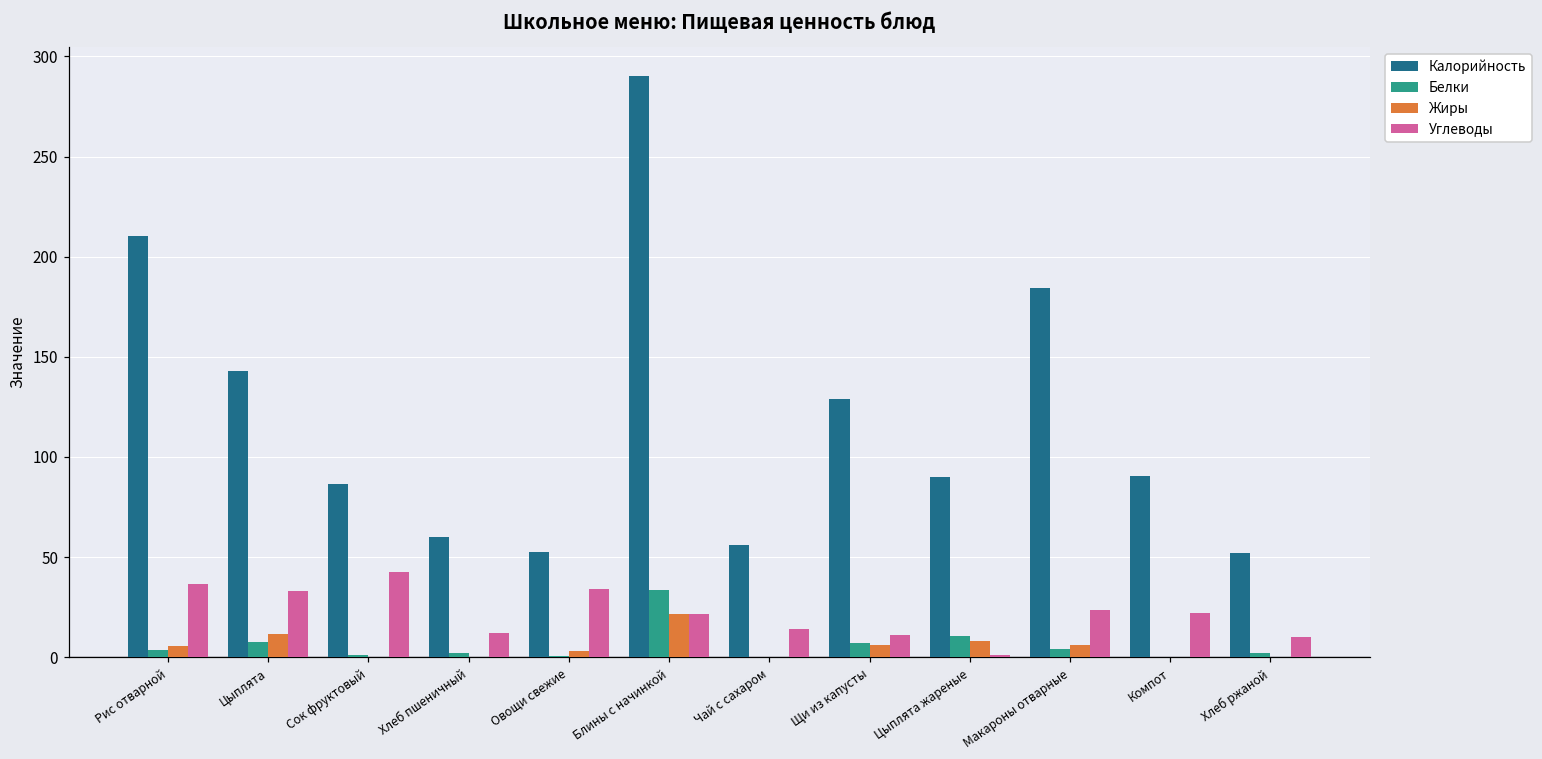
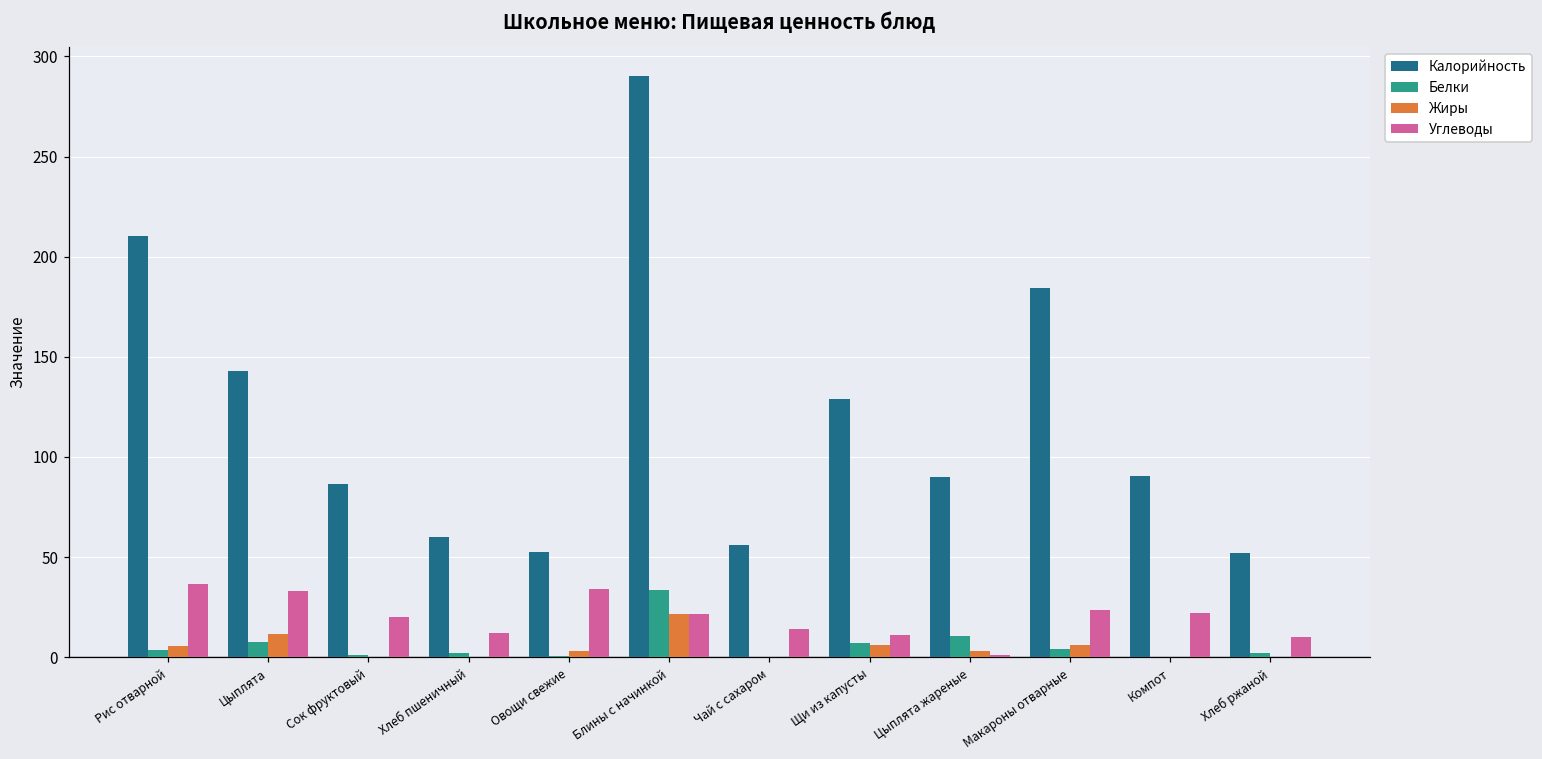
Углеводы, Сок фруктовый: 43 -> 20
Жиры, Цыплята жареные: 8 -> 3
